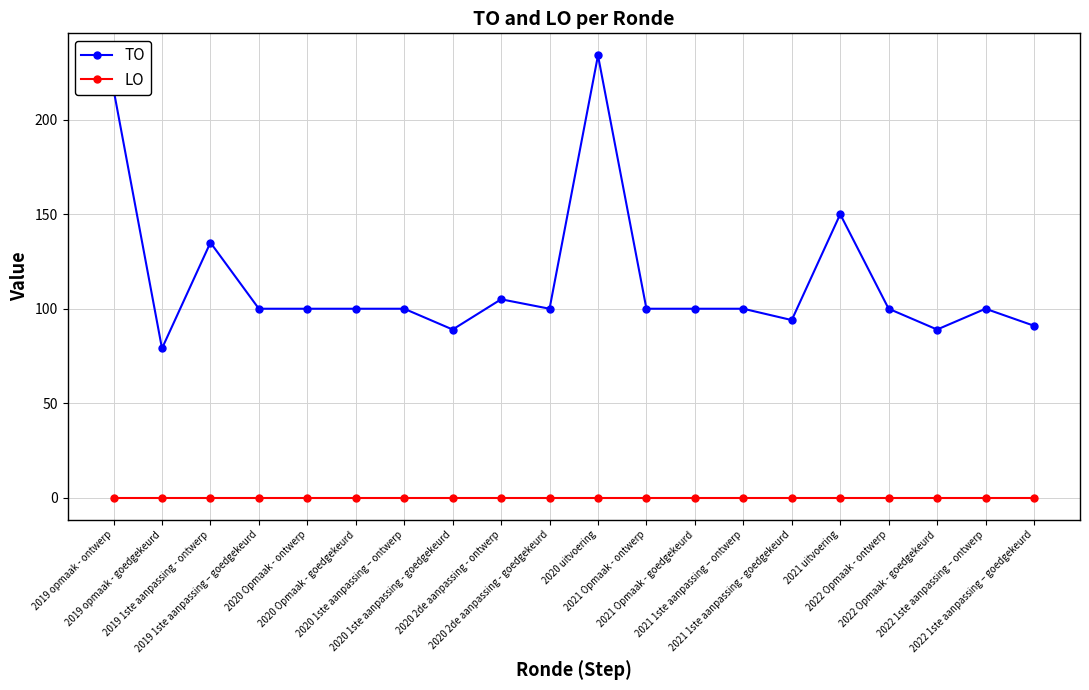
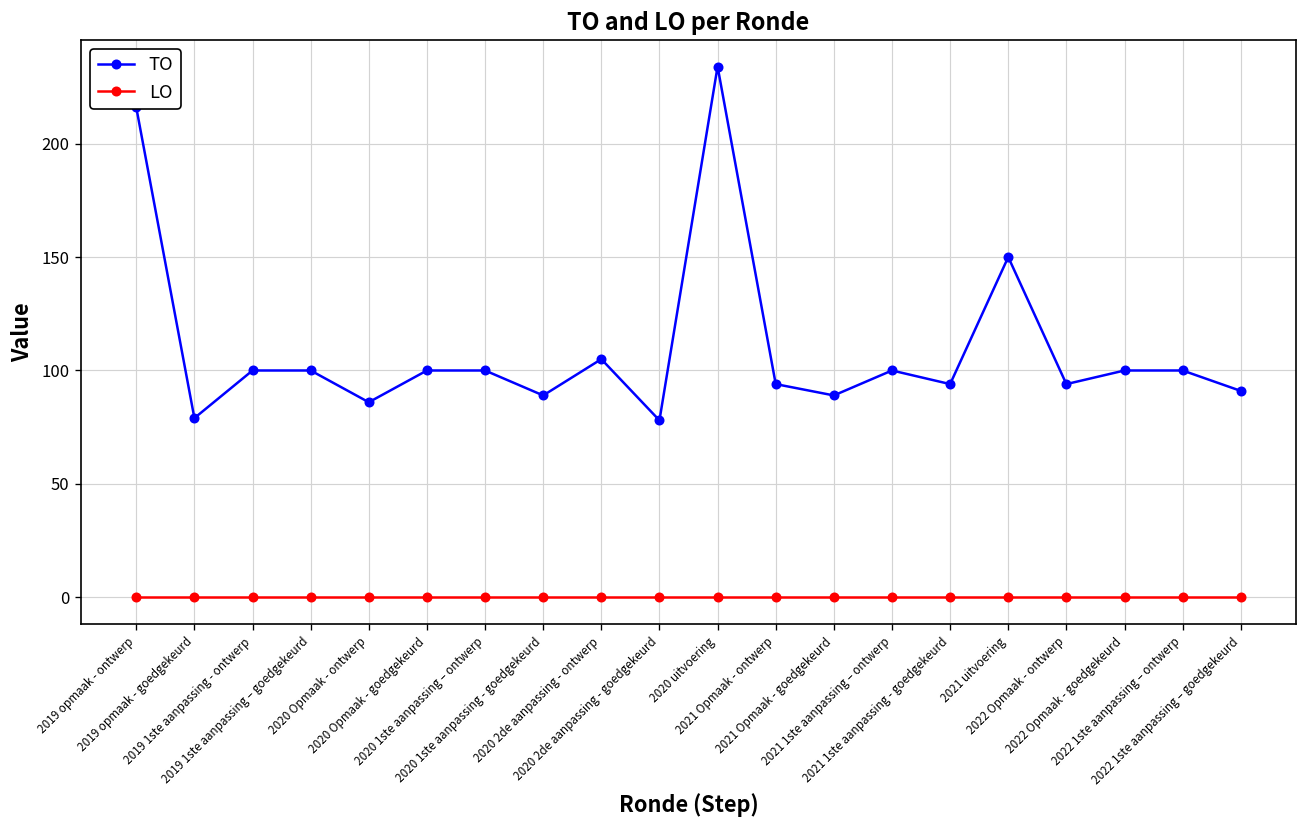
TO, 2019 1ste aanpassing - ontwerp: 135 -> 100
TO, 2020 Opmaak - ontwerp: 100 -> 86
TO, 2020 2de aanpassing - goedgekeurd: 100 -> 78
TO, 2021 Opmaak - ontwerp: 100 -> 94
TO, 2021 Opmaak - goedgekeurd: 100 -> 89
TO, 2022 Opmaak - ontwerp: 100 -> 94
TO, 2022 Opmaak - goedgekeurd: 89 -> 100
